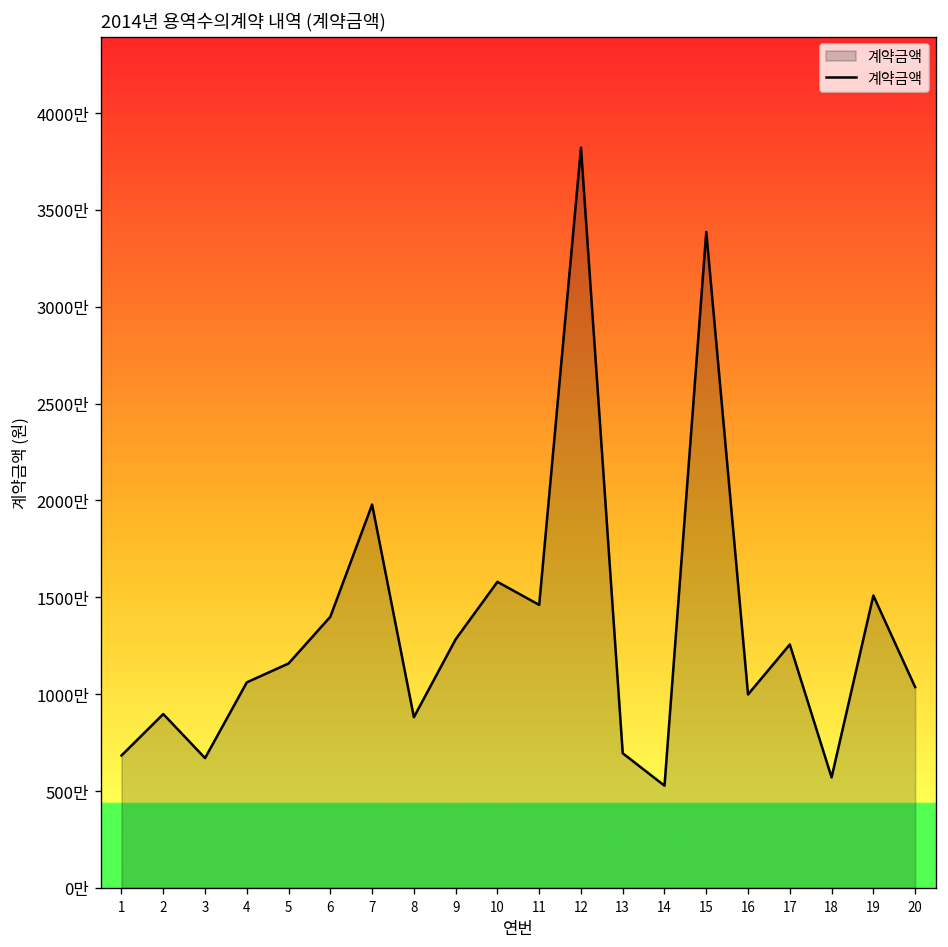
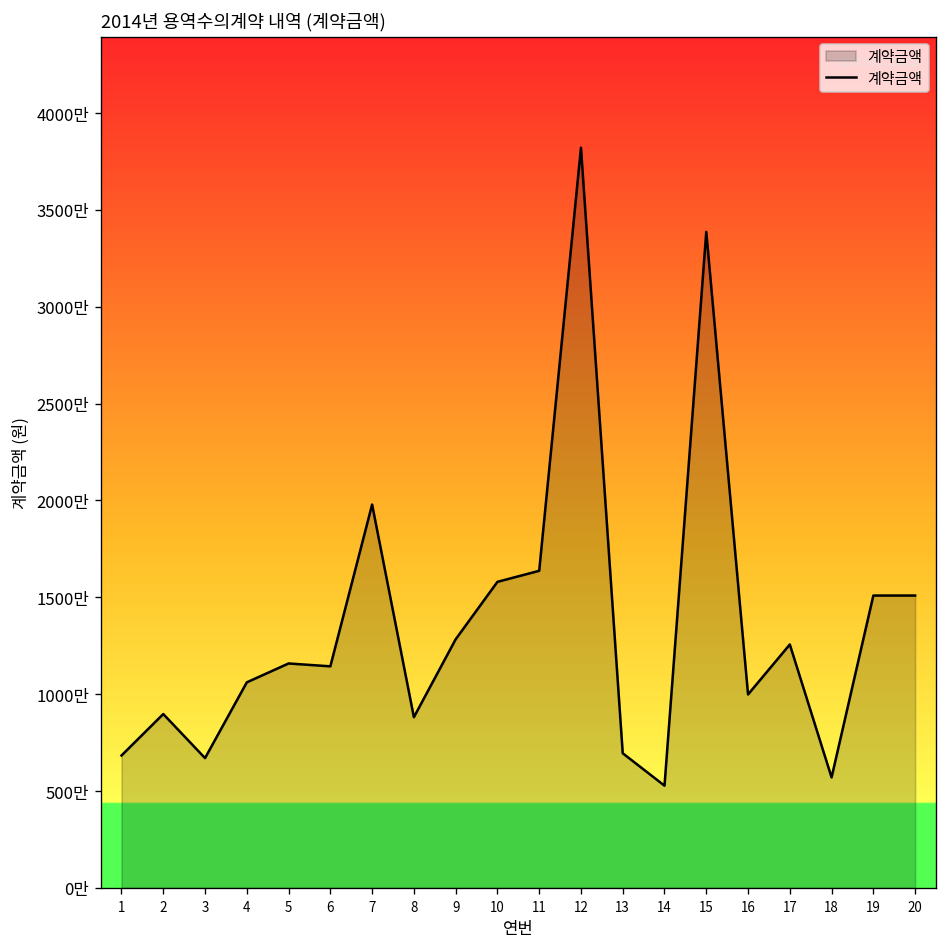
6: 1400만 -> 1140만
11: 1460만 -> 1640만
20: 1040만 -> 1510만
